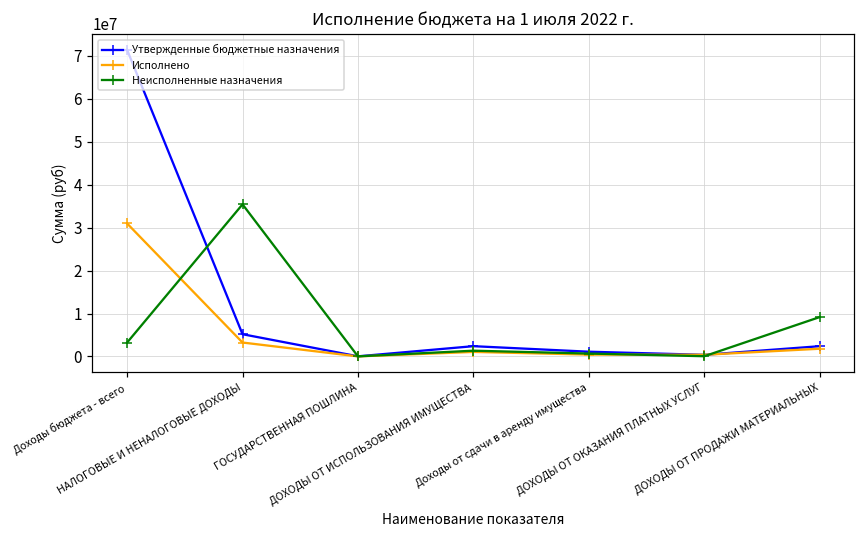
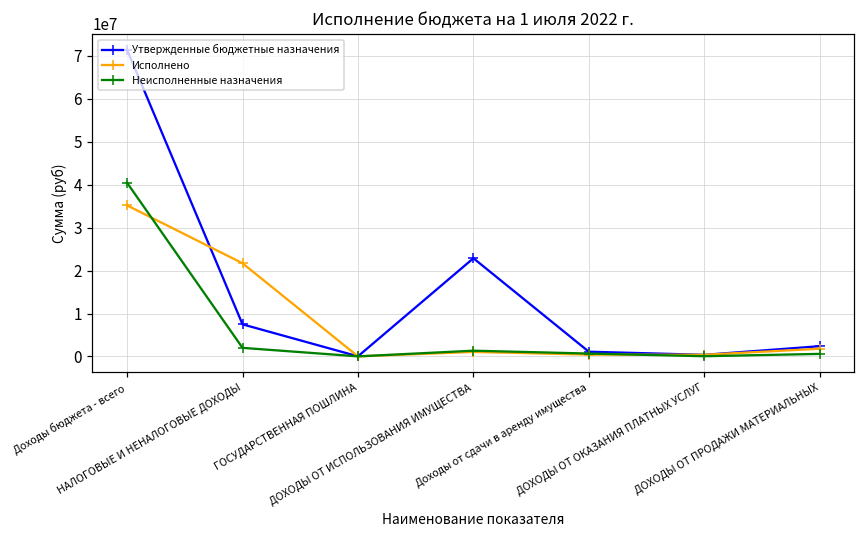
Исполнено, Доходы бюджета - всего: 31000000 -> 35000000
Неисполненные назначения, Доходы бюджета - всего: 3000000 -> 40000000
Утвержденные бюджетные назначения, НАЛОГОВЫЕ И НЕНАЛОГОВЫЕ ДОХОДЫ: 5000000 -> 7000000
Исполнено, НАЛОГОВЫЕ И НЕНАЛОГОВЫЕ ДОХОДЫ: 3000000 -> 22000000
Неисполненные назначения, НАЛОГОВЫЕ И НЕНАЛОГОВЫЕ ДОХОДЫ: 35000000 -> 2000000
Утвержденные бюджетные назначения, ДОХОДЫ ОТ ИСПОЛЬЗОВАНИЯ ИМУЩЕСТВА: 2000000 -> 23000000
Неисполненные назначения, ДОХОДЫ ОТ ПРОДАЖИ МАТЕРИАЛЬНЫХ: 9000000 -> 1000000
